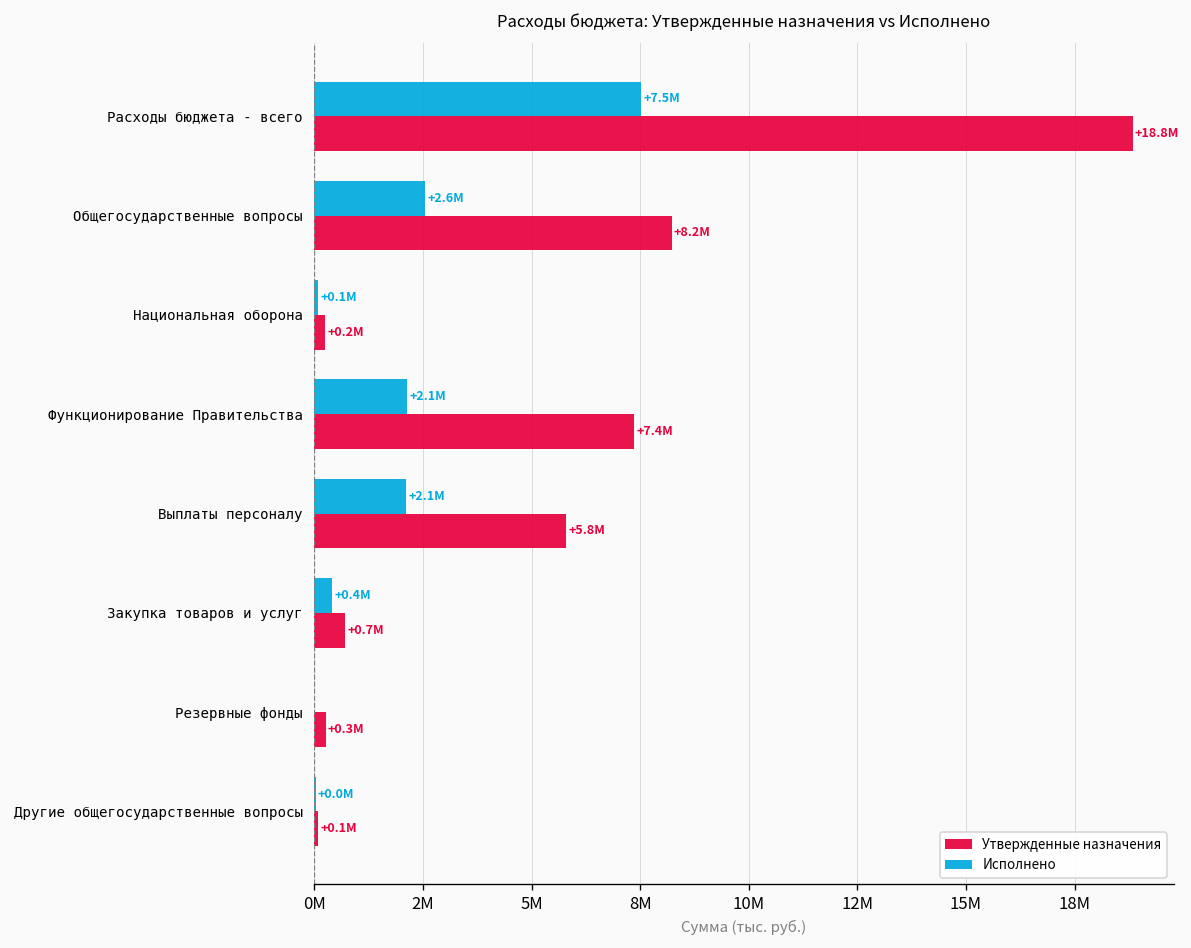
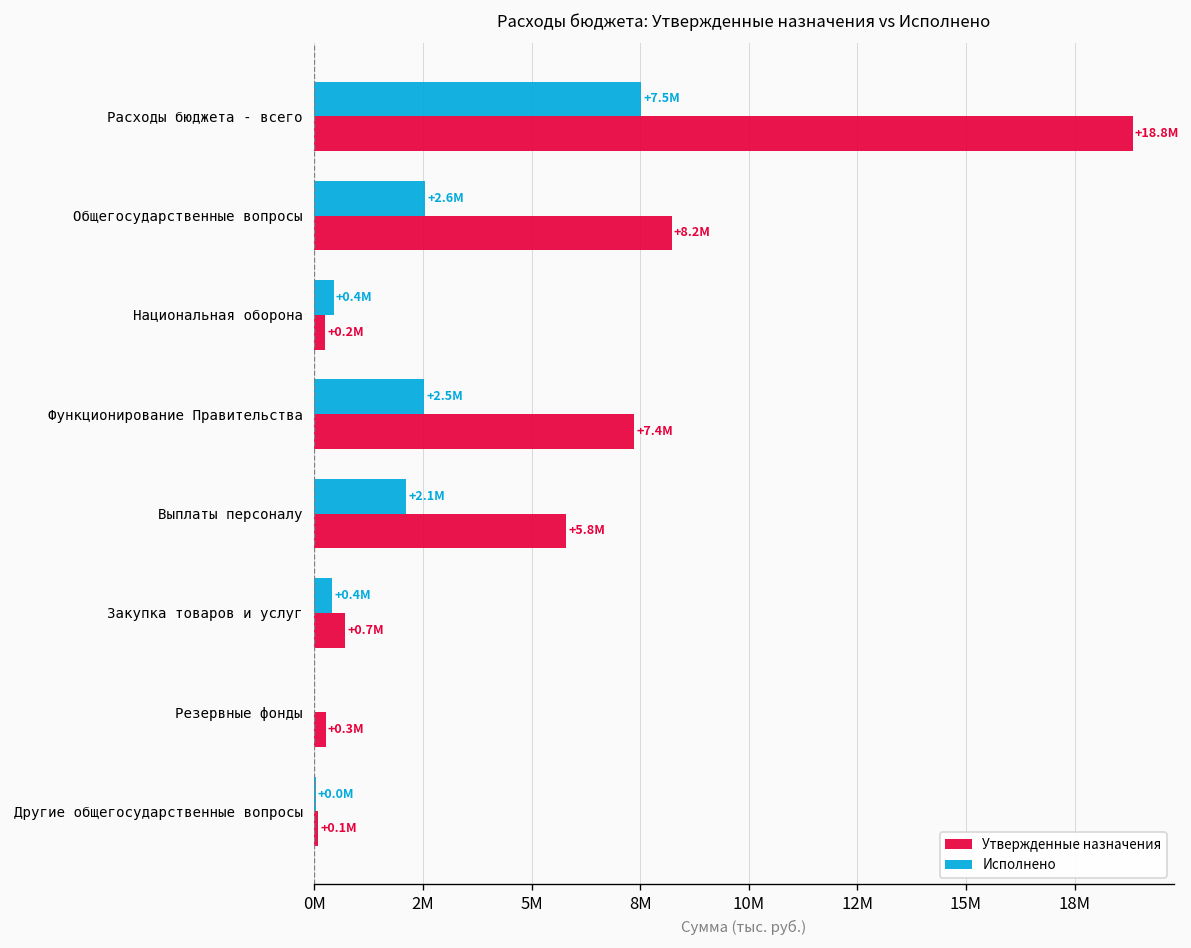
Исполнено, Национальная оборона: +0.1M -> +0.4M
Исполнено, Функционирование Правительства: +2.1M -> +2.5M
